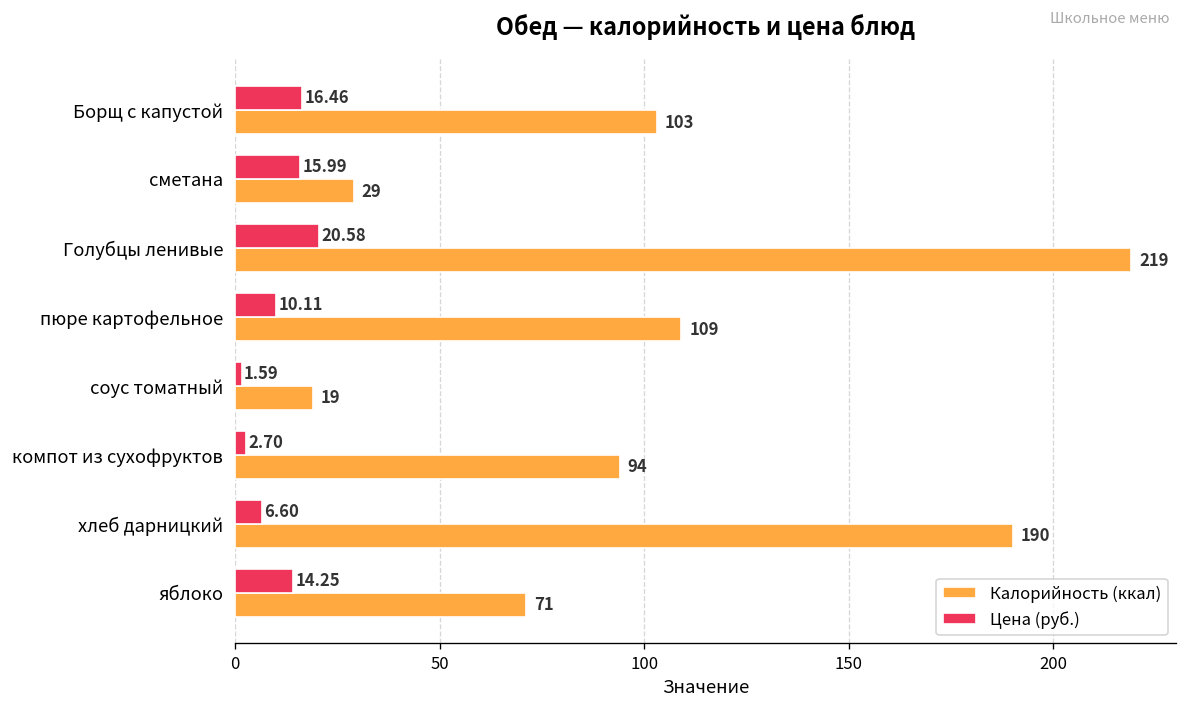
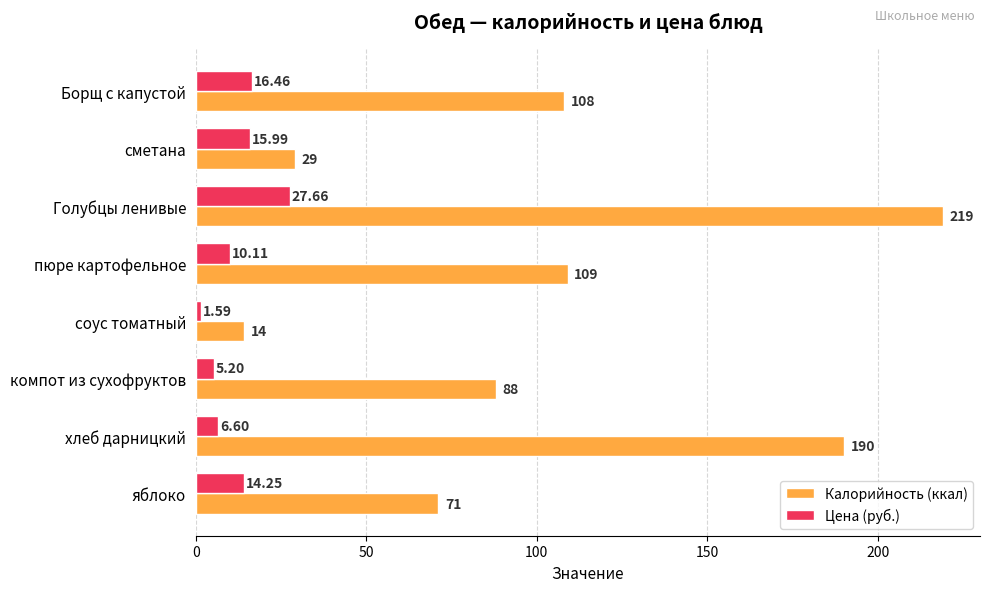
Калорийность (ккал), Борщ с капустой: 103 -> 108
Цена (руб.), Голубцы ленивые: 20.58 -> 27.66
Калорийность (ккал), соус томатный: 19 -> 14
Цена (руб.), компот из сухофруктов: 2.70 -> 5.20
Калорийность (ккал), компот из сухофруктов: 94 -> 88
